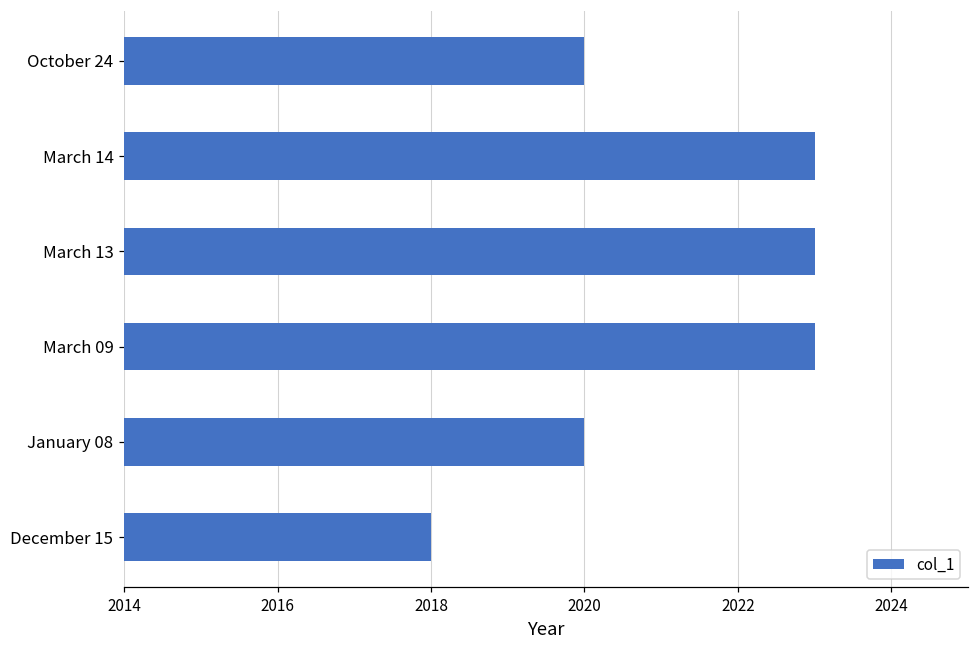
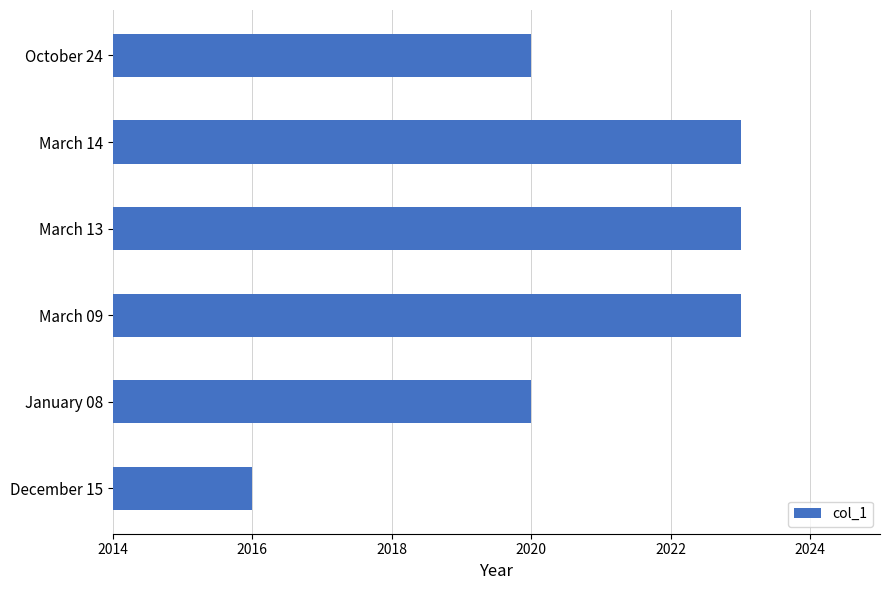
December 15: 2018 -> 2016
